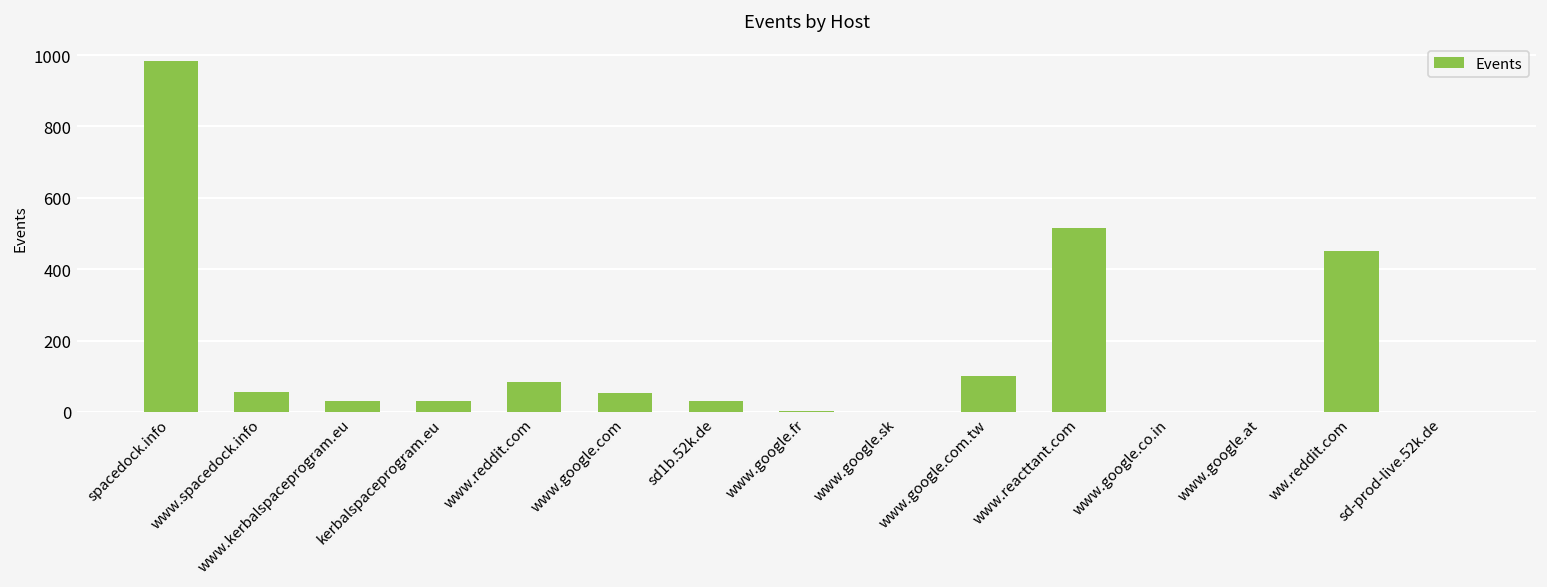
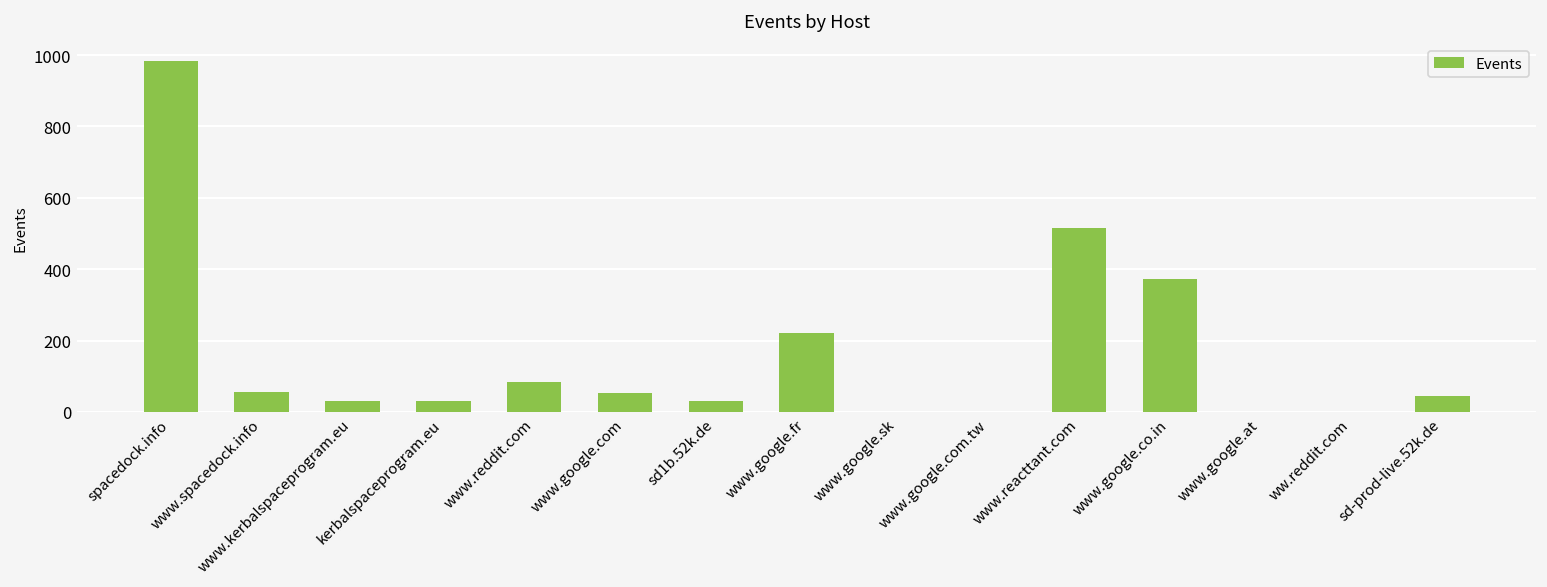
www.google.fr: 0 -> 220
www.google.com.tw: 100 -> 0
www.google.co.in: 0 -> 370
ww.reddit.com: 450 -> 0
sd-prod-live.52k.de: 0 -> 50
